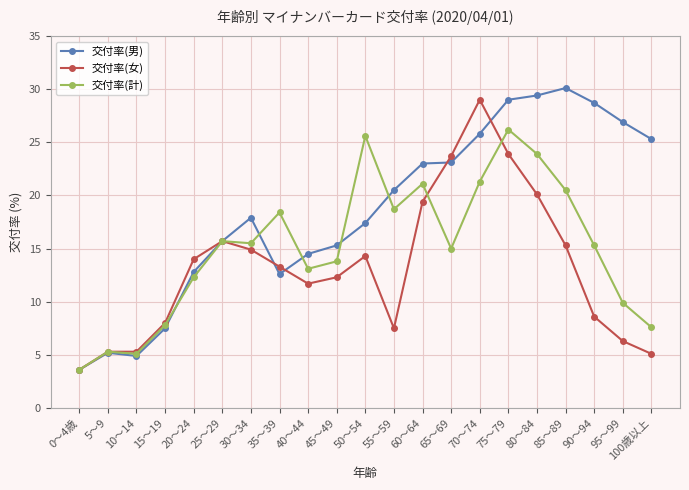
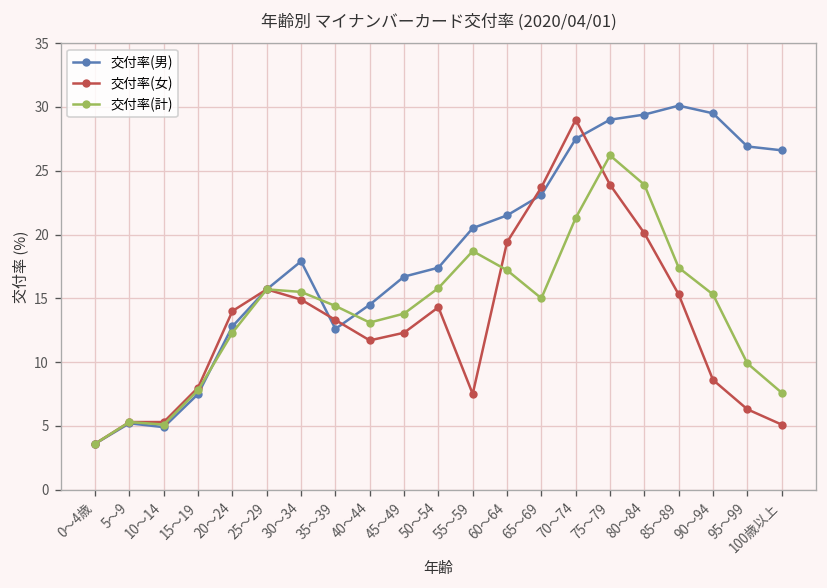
交付率(計), 35～39: 18.4 -> 14.4
交付率(男), 45～49: 15.3 -> 16.7
交付率(計), 50～54: 25.6 -> 15.8
交付率(男), 60～64: 23.0 -> 21.5
交付率(計), 60～64: 21.1 -> 17.2
交付率(男), 70～74: 25.8 -> 27.5
交付率(計), 85～89: 20.5 -> 17.4
交付率(男), 90～94: 28.7 -> 29.5
交付率(男), 100歳以上: 25.3 -> 26.6
